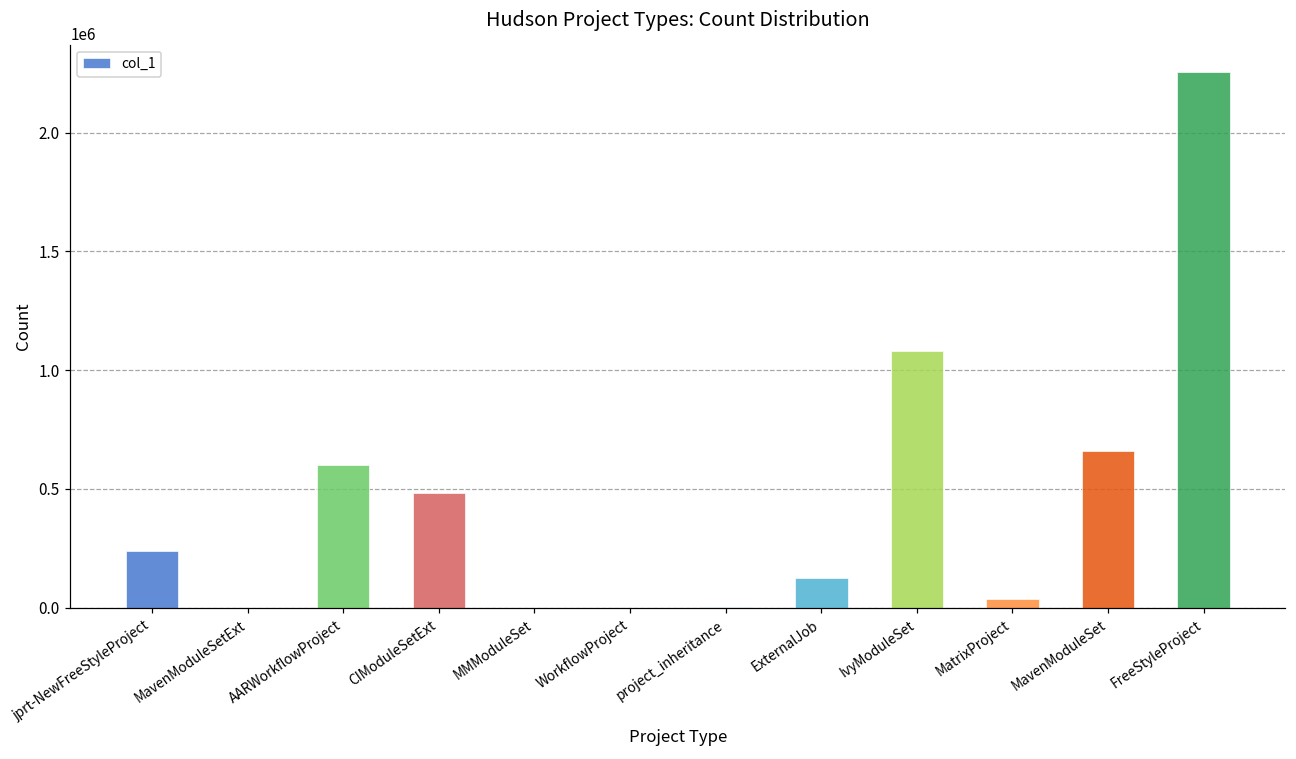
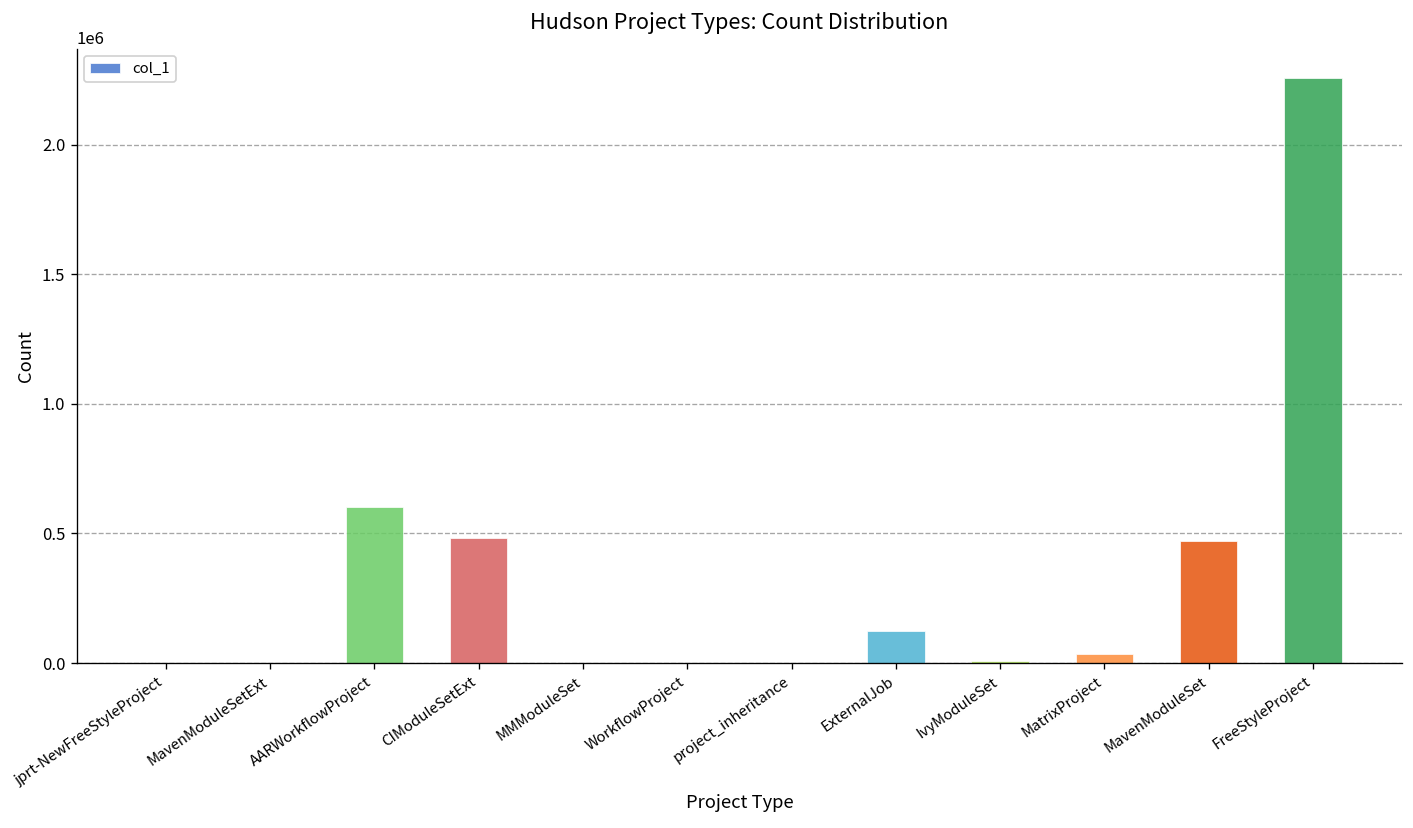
jprt-NewFreeStyleProject: 240000 -> 0
IvyModuleSet: 1080000 -> 10000
MavenModuleSet: 660000 -> 470000
